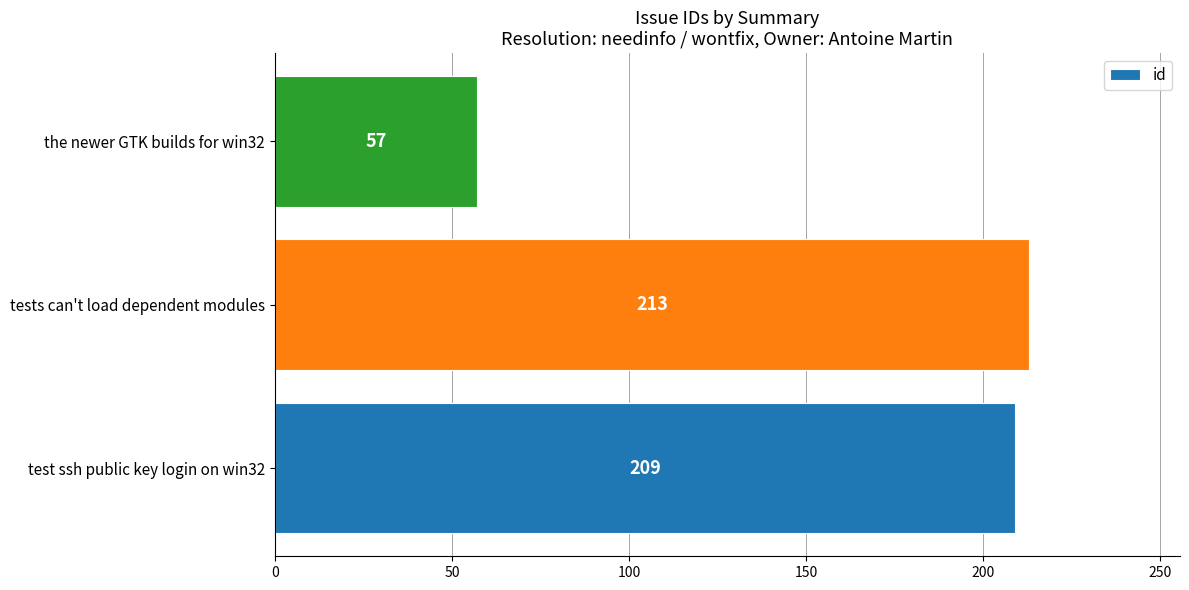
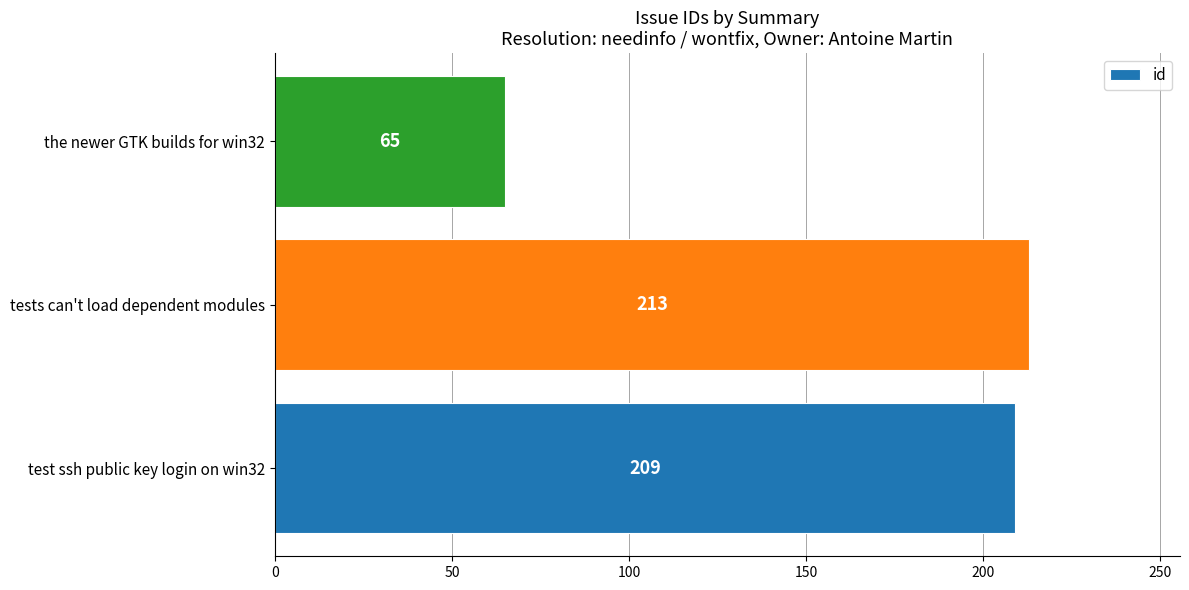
the newer GTK builds for win32: 57 -> 65
